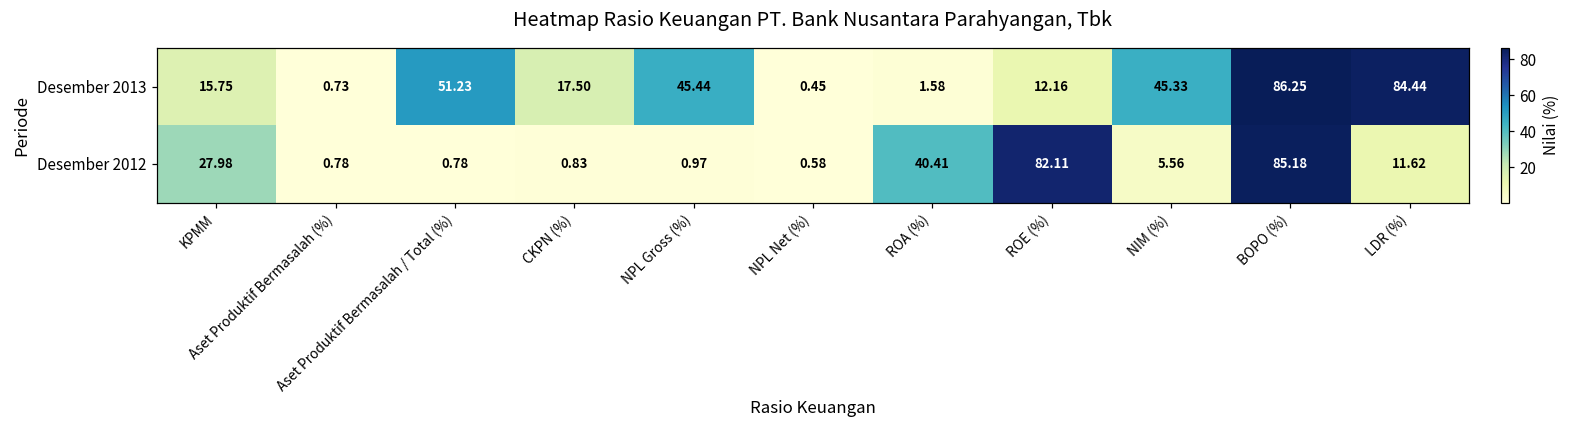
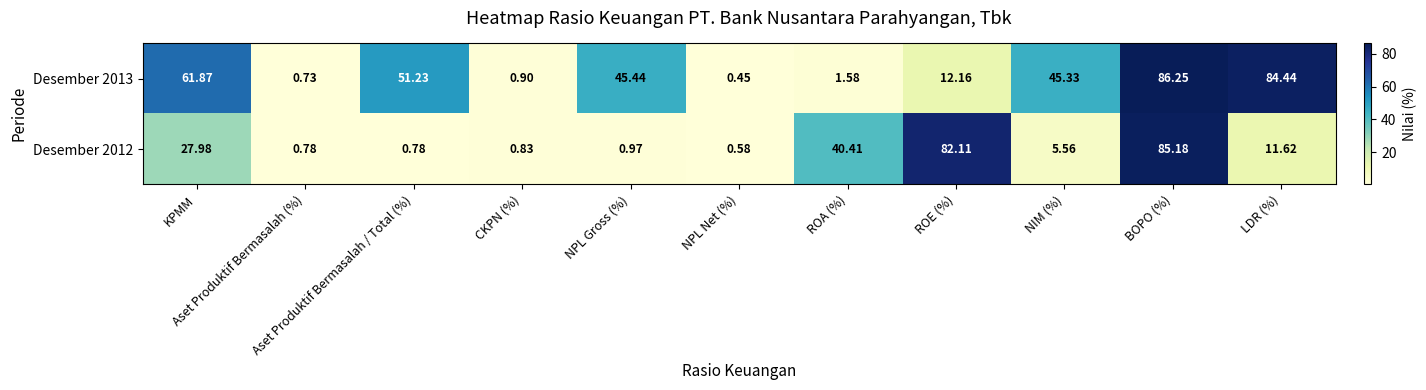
Desember 2013, KPMM: 15.75 -> 61.87
Desember 2013, CKPN (%): 17.50 -> 0.90
